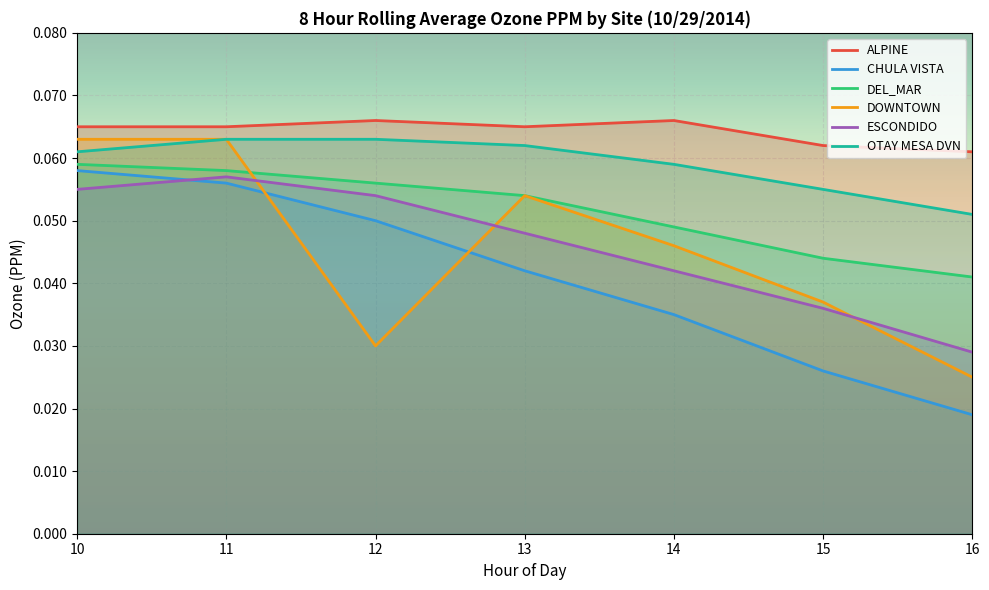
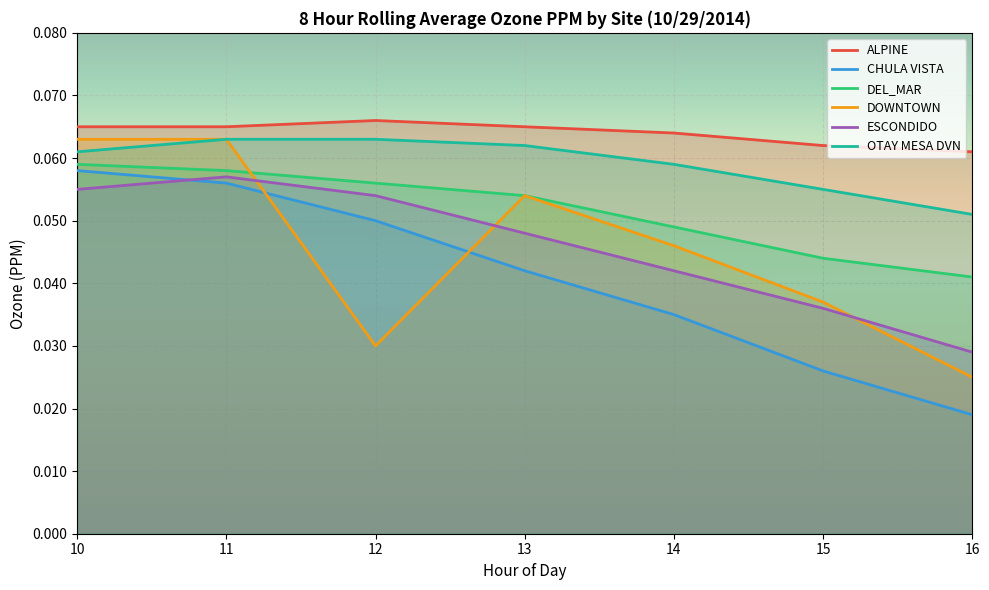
ALPINE, 14: 0.066 -> 0.064
